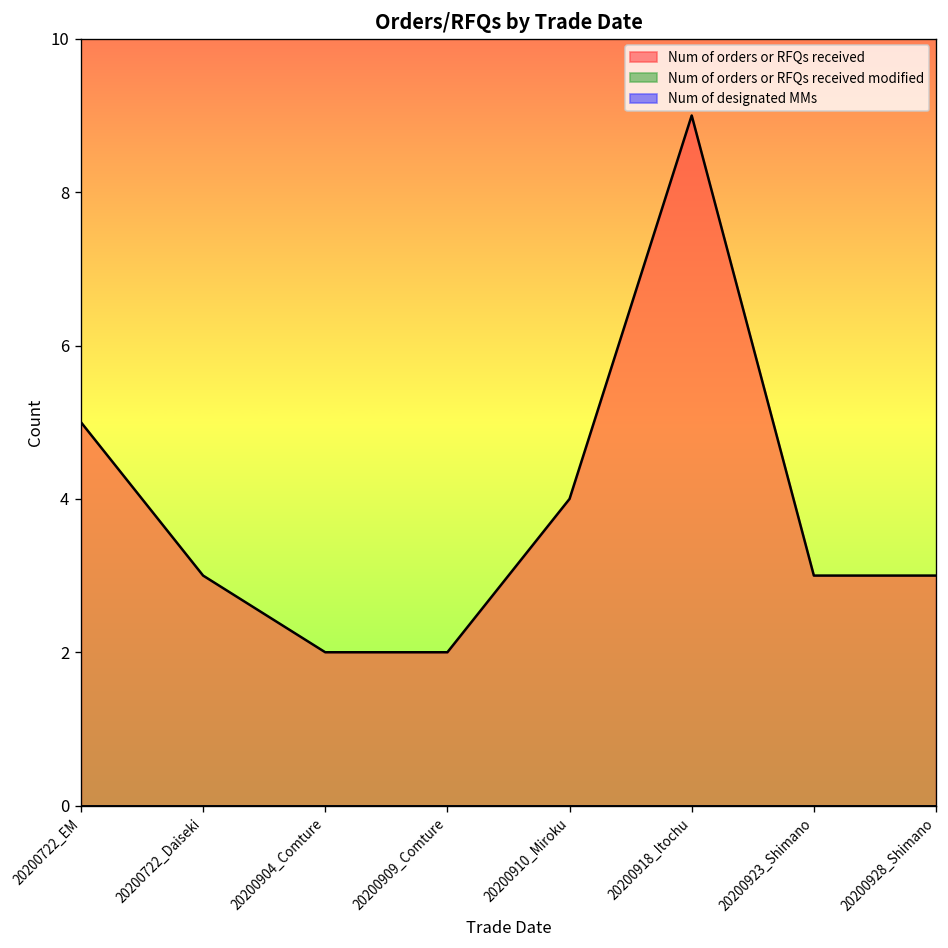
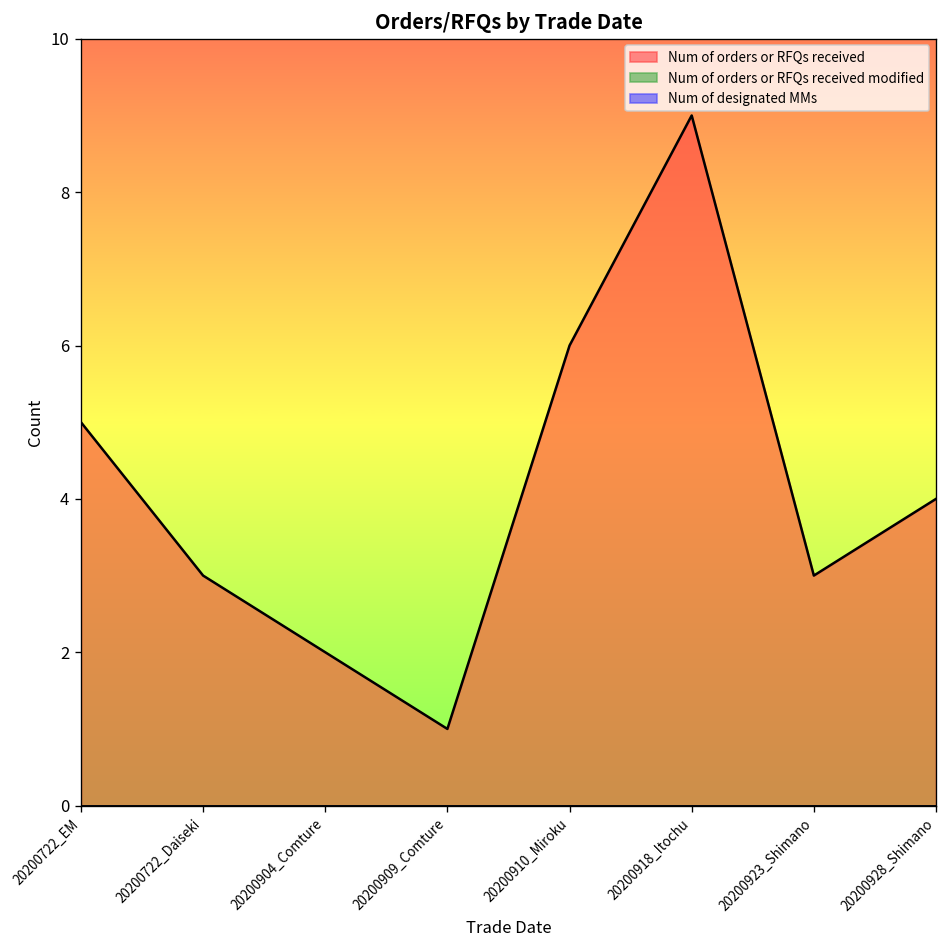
Num of orders or RFQs received, 20200909_Comture: 2 -> 1
Num of orders or RFQs received, 20200910_Miroku: 4 -> 6
Num of orders or RFQs received, 20200928_Shimano: 3 -> 4
